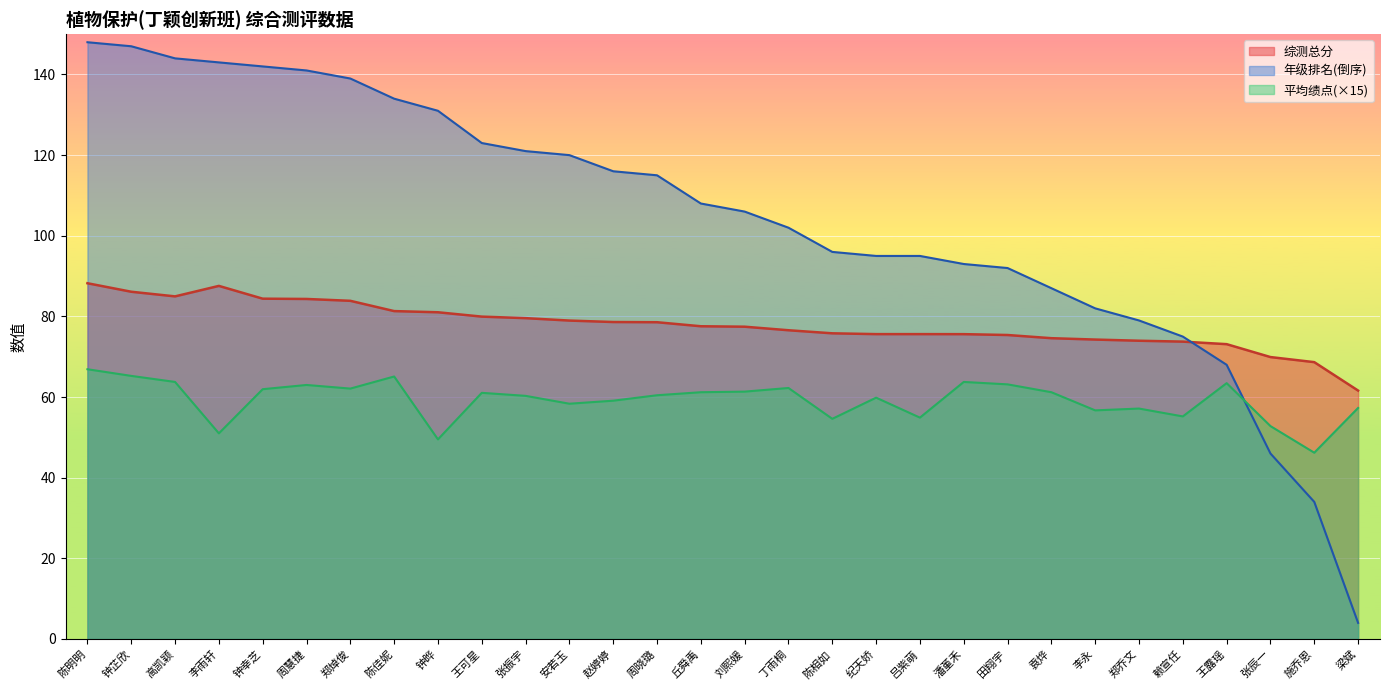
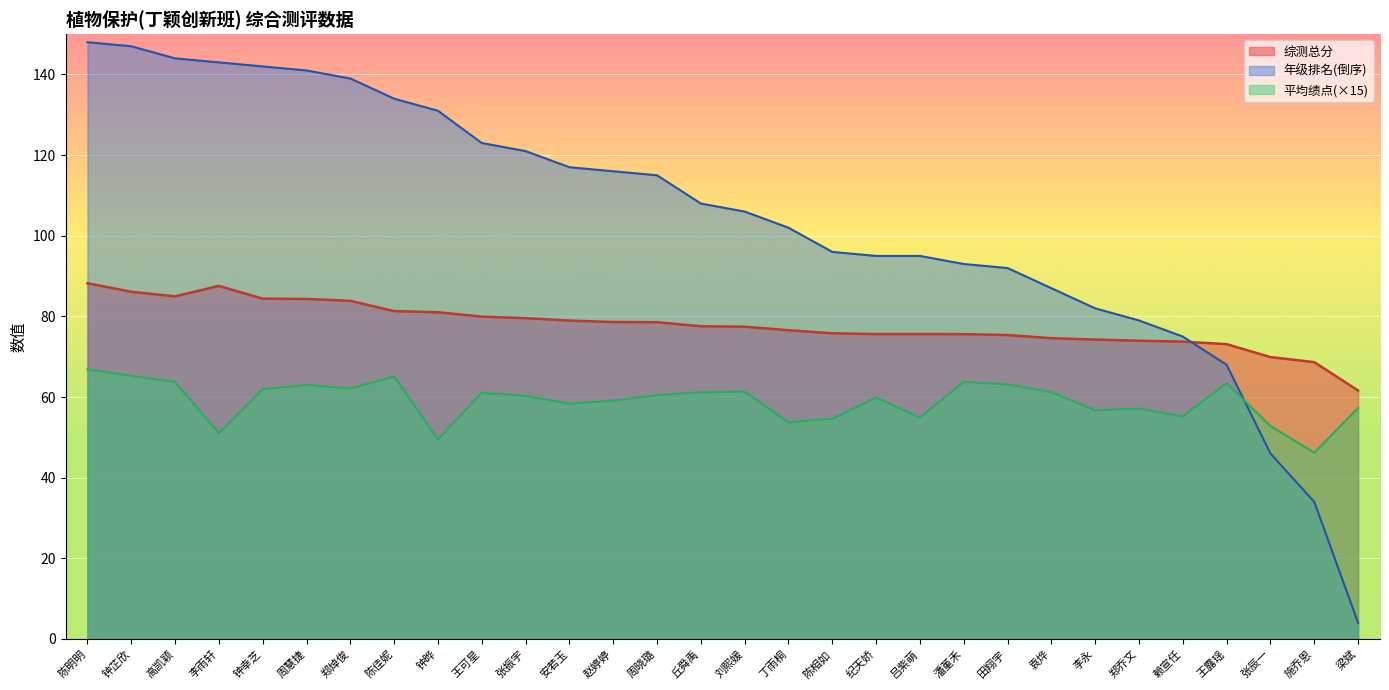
年级排名(倒序), 安若玉: 120 -> 117
平均绩点(×15), 丁雨桐: 62 -> 54
